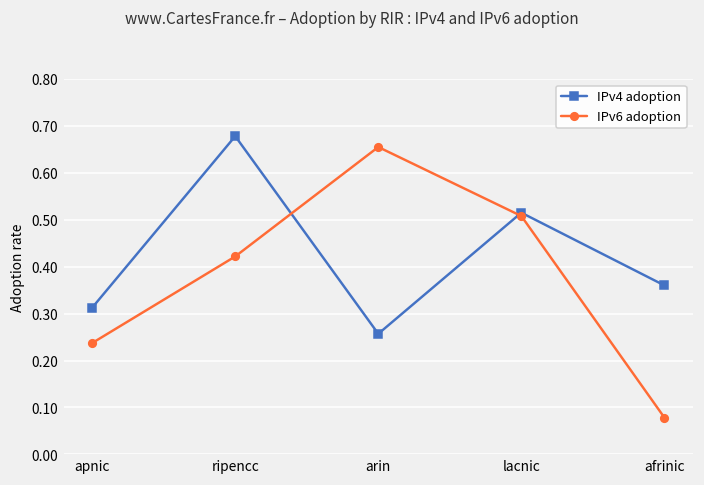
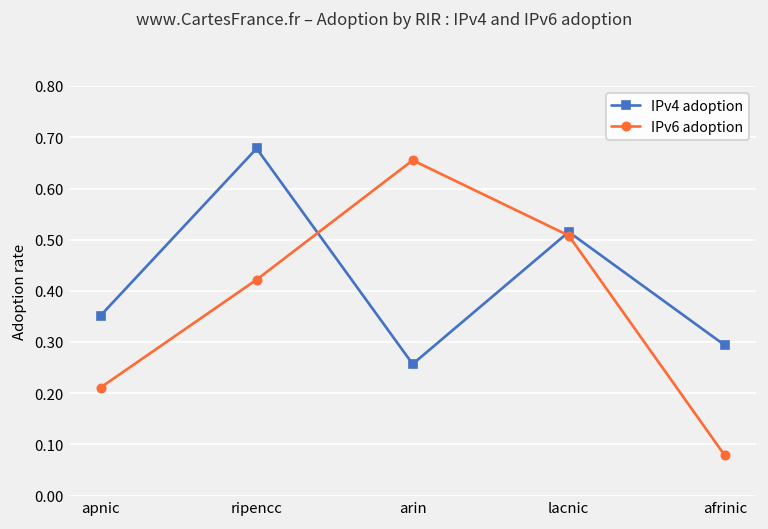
IPv4 adoption, apnic: 0.31 -> 0.35
IPv6 adoption, apnic: 0.24 -> 0.21
IPv4 adoption, afrinic: 0.36 -> 0.29
